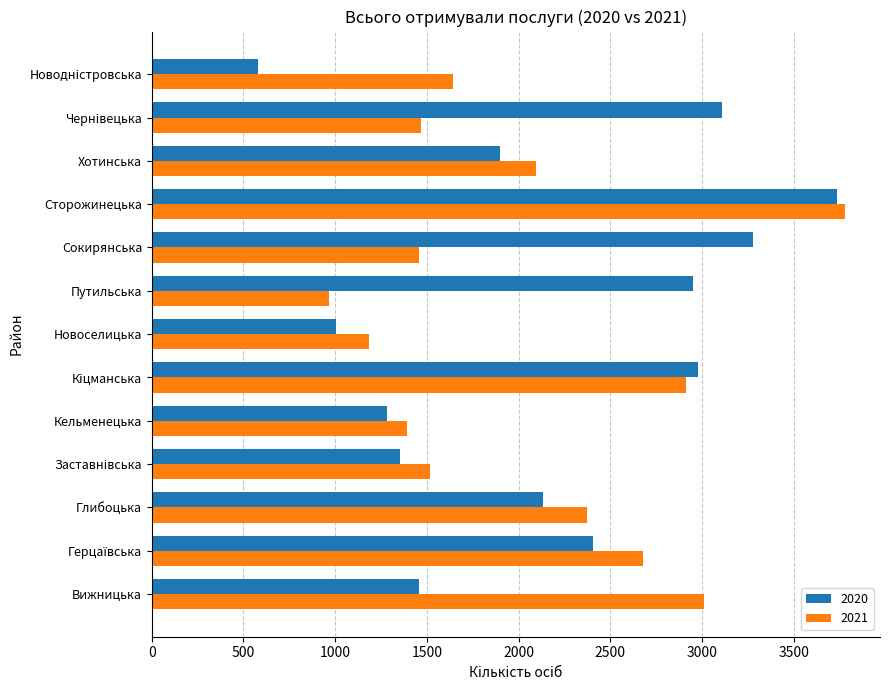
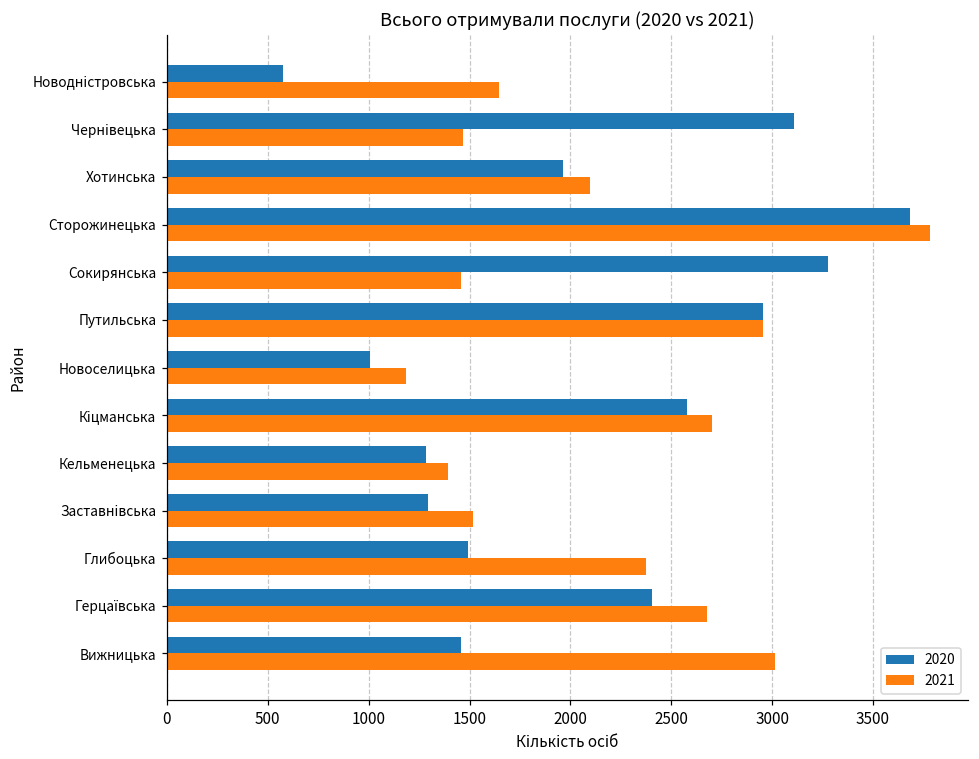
2020, Хотинська: 1900 -> 1960
2020, Сторожинецька: 3740 -> 3680
2021, Путильська: 970 -> 2950
2020, Кіцманська: 2980 -> 2580
2021, Кіцманська: 2910 -> 2700
2020, Заставнівська: 1350 -> 1300
2020, Глибоцька: 2130 -> 1490
